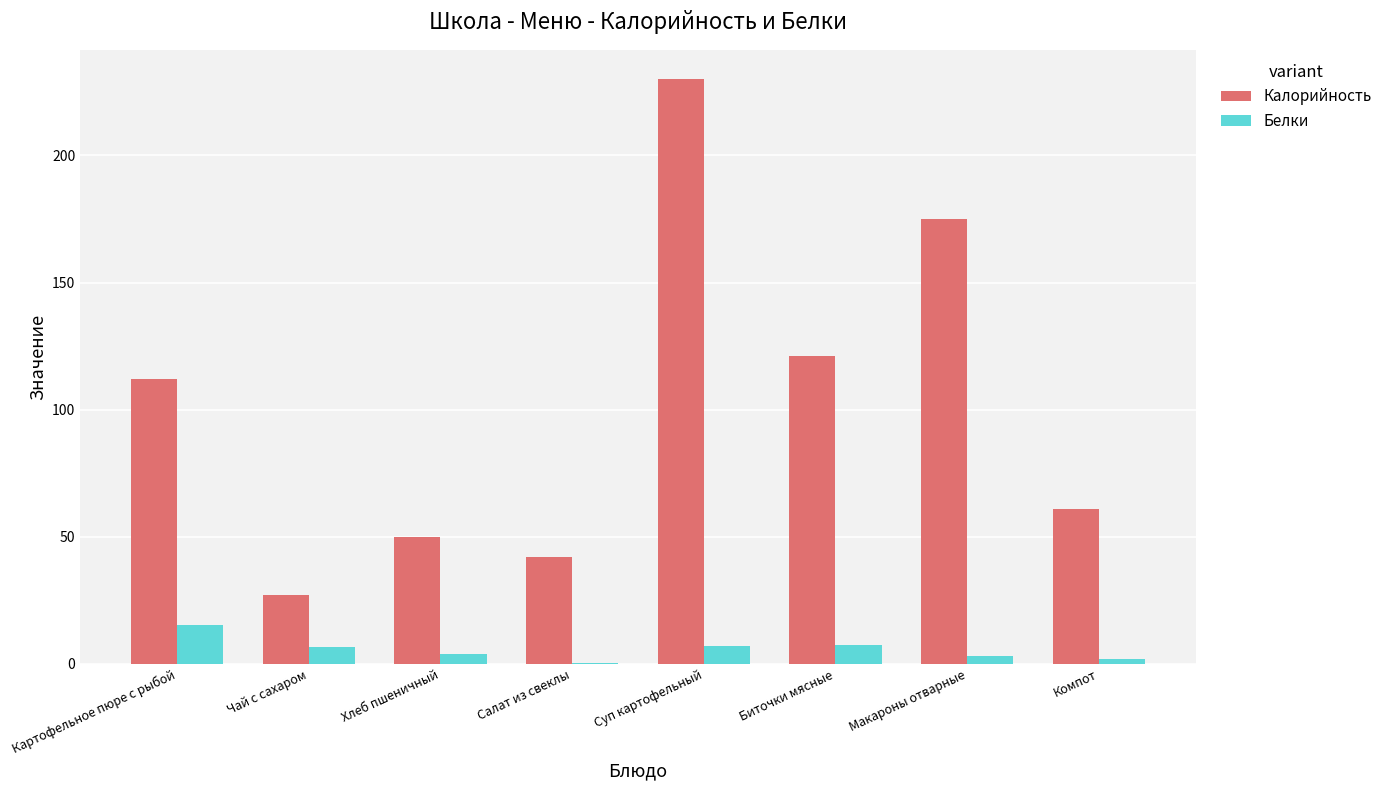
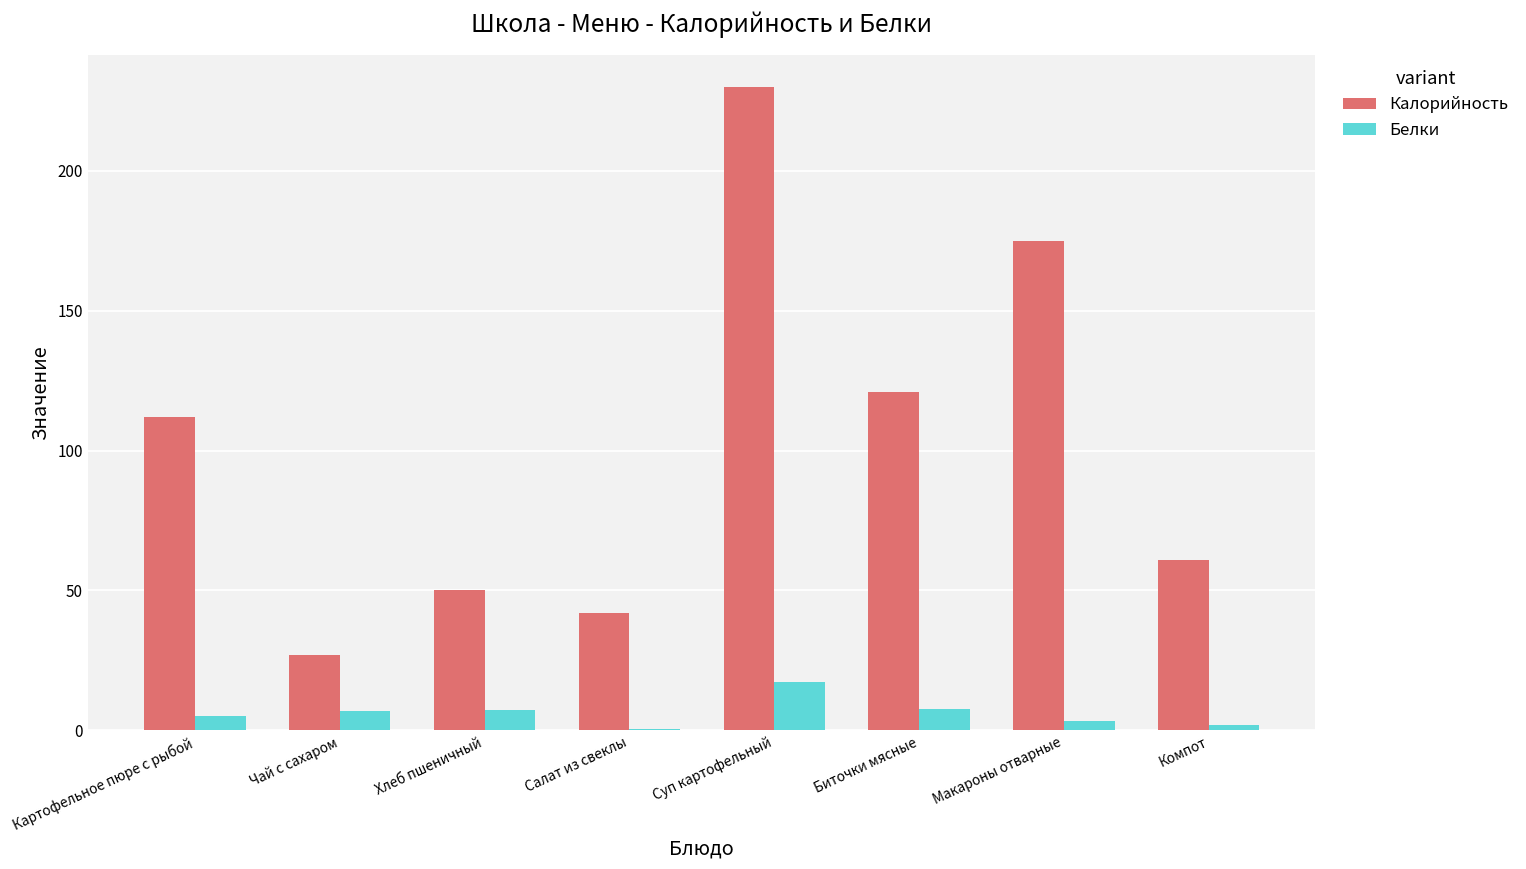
Белки, Картофельное пюре с рыбой: 15 -> 5
Белки, Хлеб пшеничный: 4 -> 7
Белки, Суп картофельный: 7 -> 17
